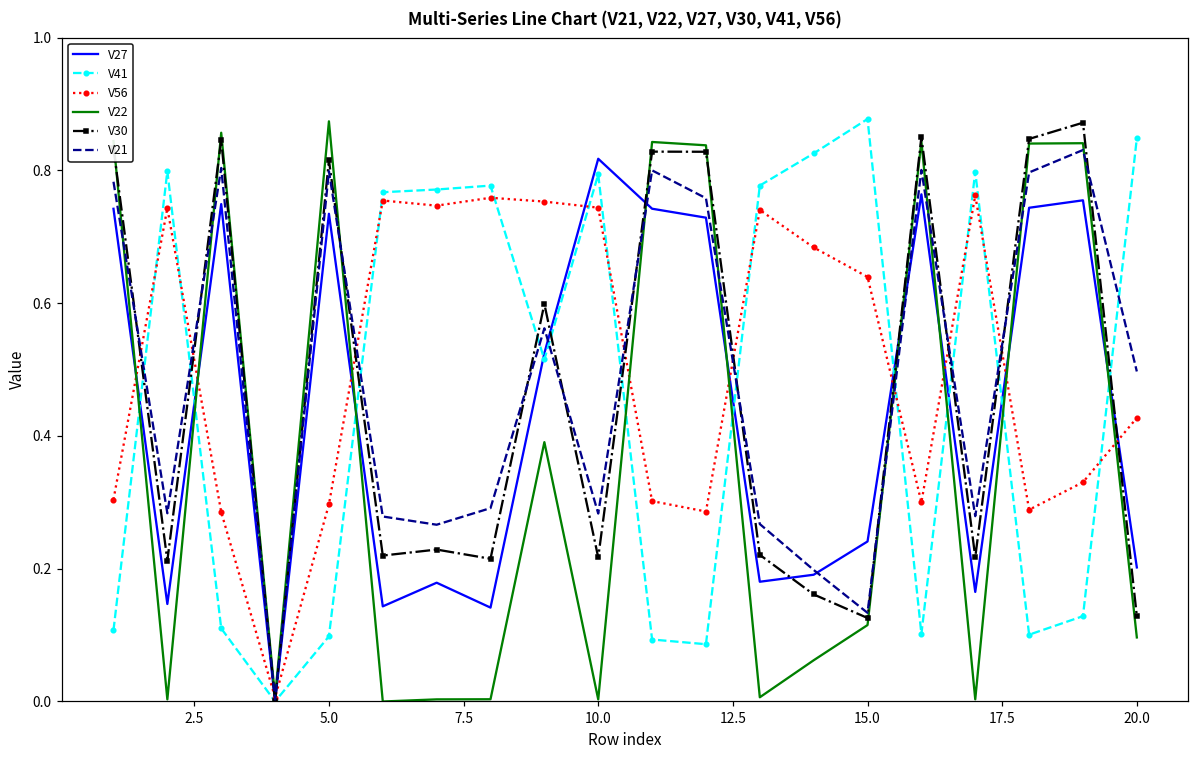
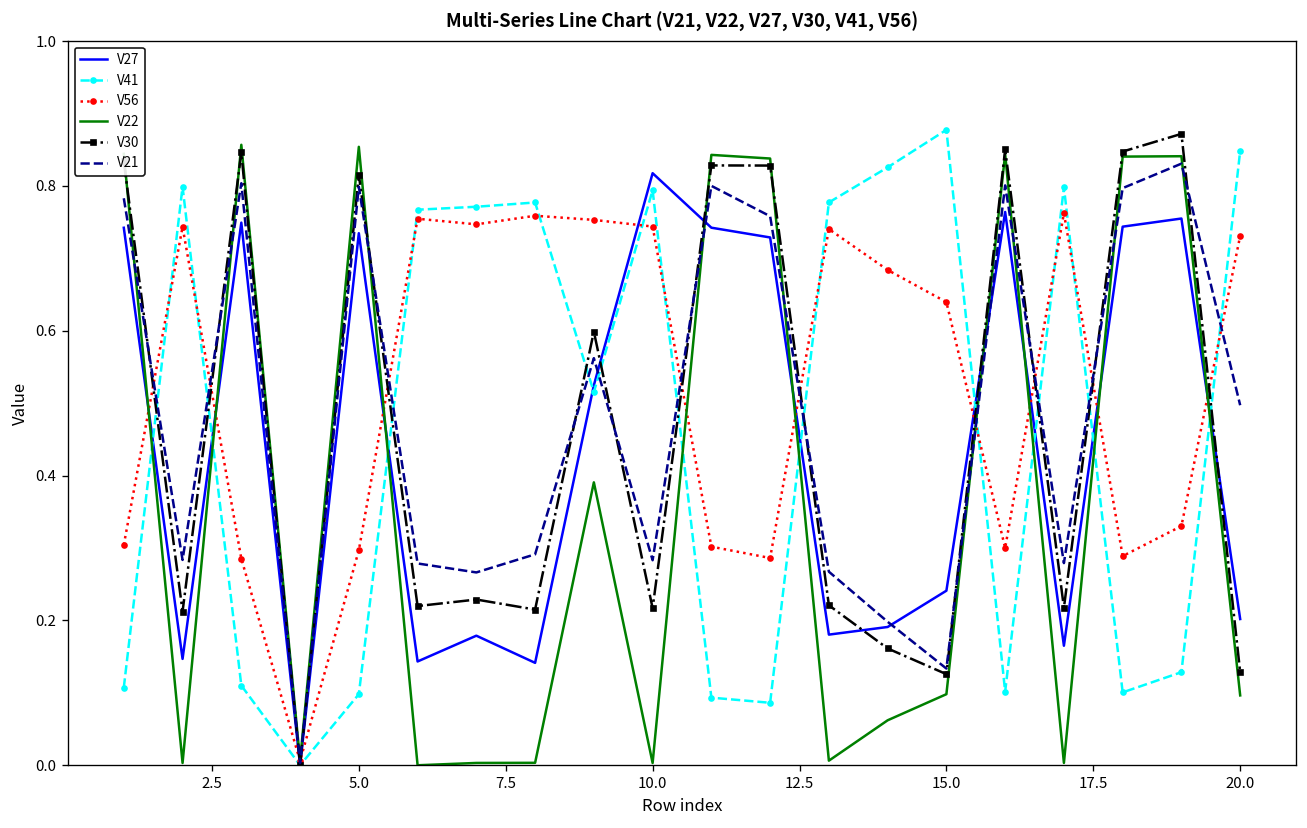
V22, 5.0: 0.87 -> 0.85
V22, 15.0: 0.12 -> 0.10
V56, 20.0: 0.43 -> 0.73
